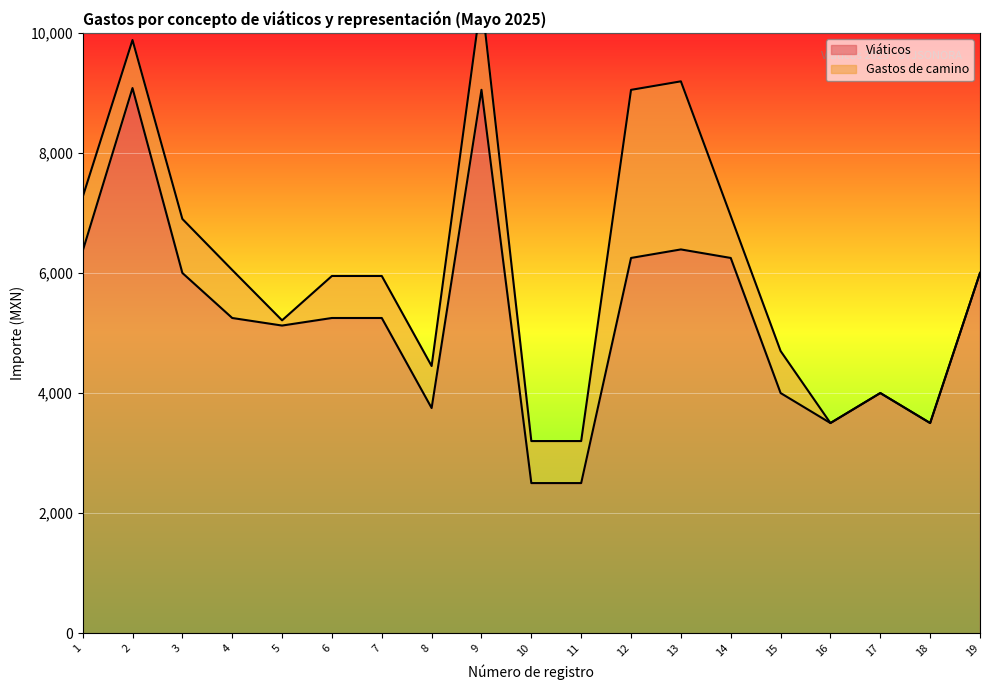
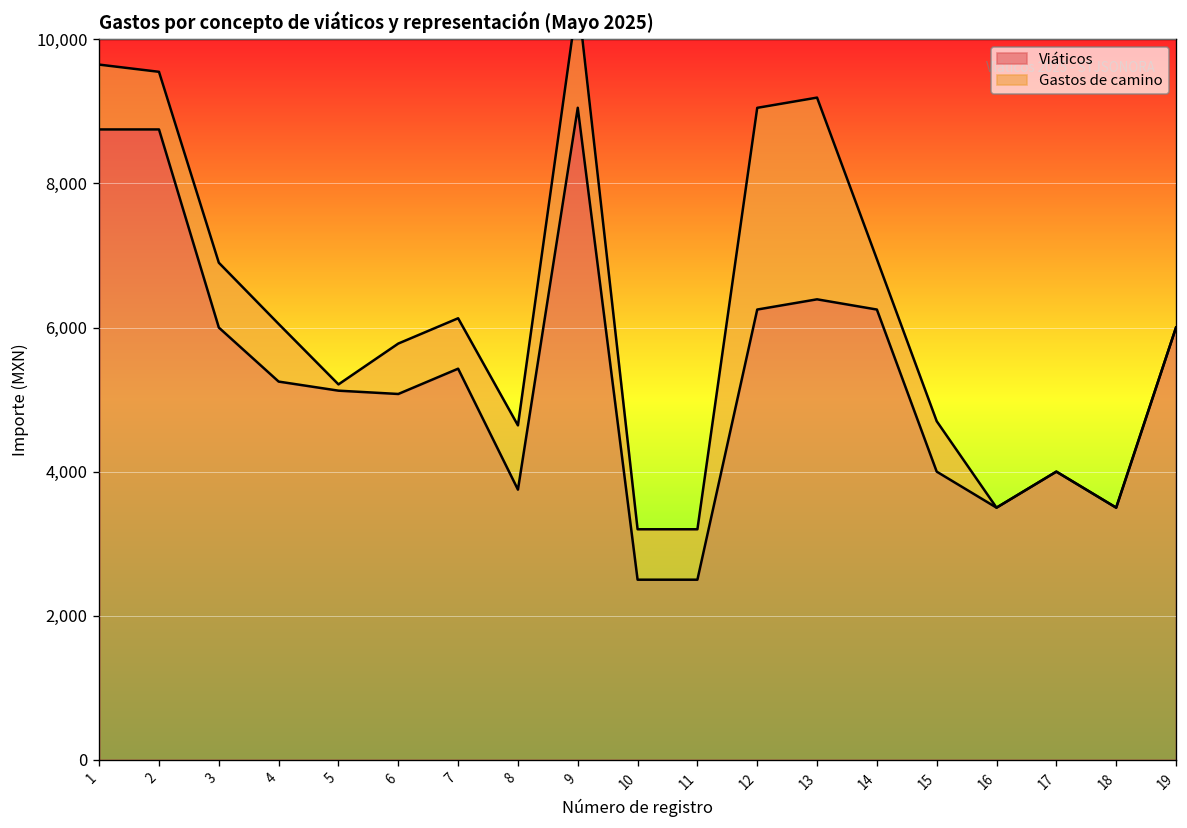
Viáticos, 1: 6,400 -> 8,800
Viáticos, 2: 9,100 -> 8,800
Viáticos, 6: 5,300 -> 5,100
Viáticos, 7: 5,300 -> 5,400
Gastos de camino, 8: 700 -> 900
